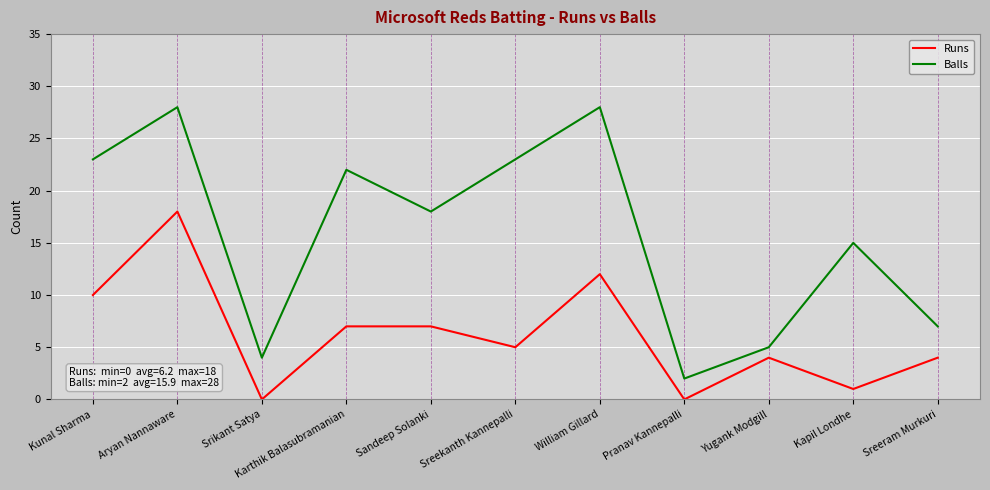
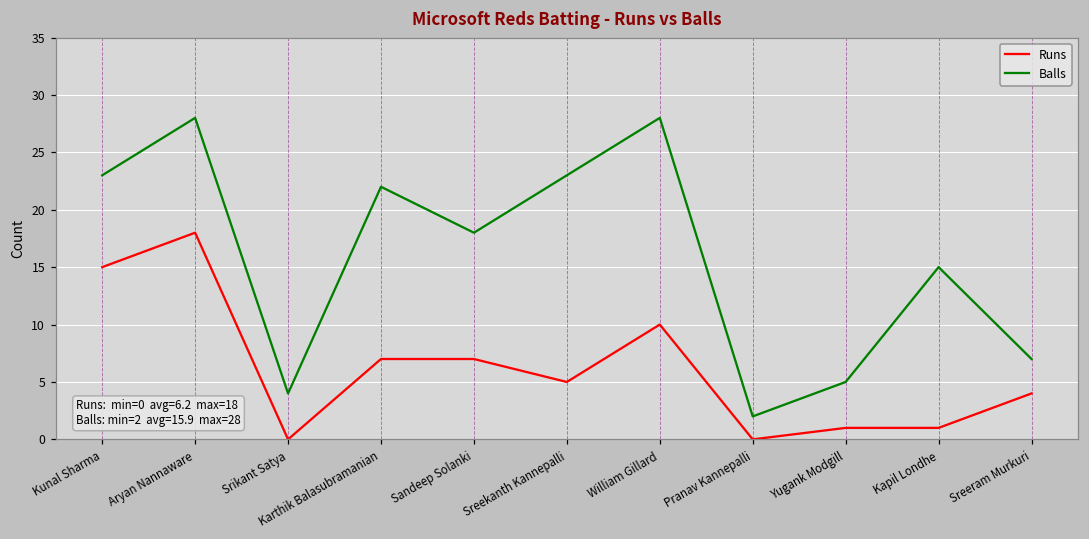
Runs, Kunal Sharma: 10 -> 15
Runs, William Gillard: 12 -> 10
Runs, Yugank Modgill: 4 -> 1
